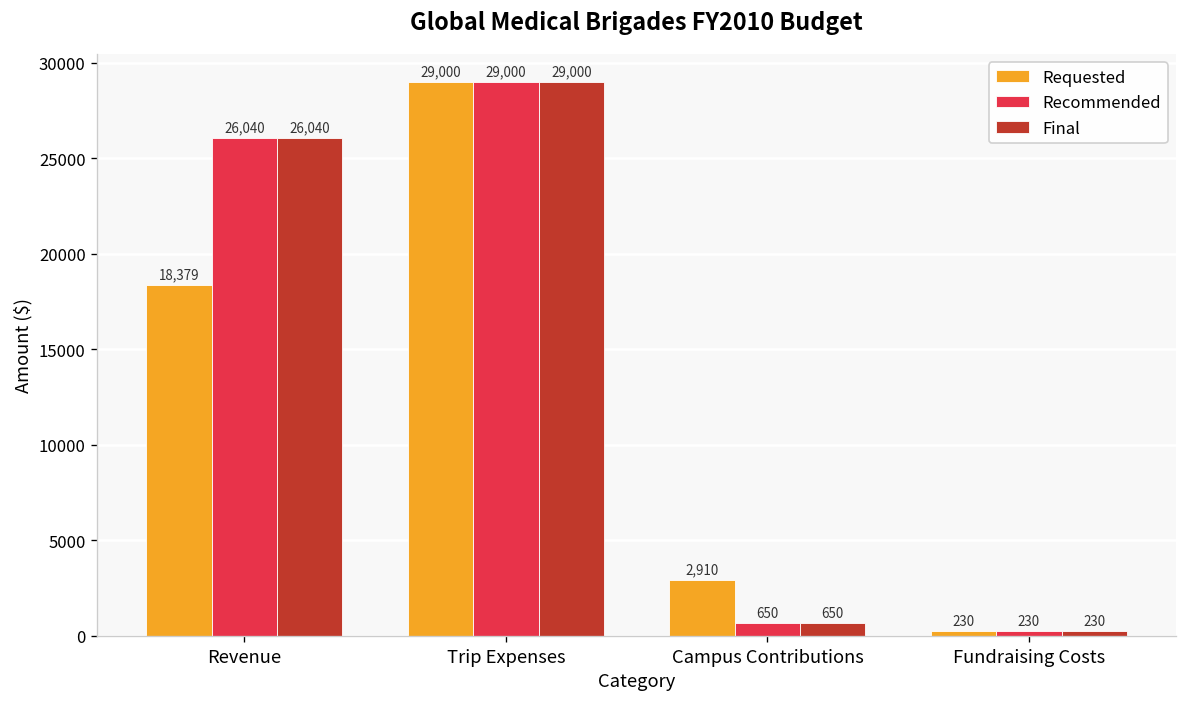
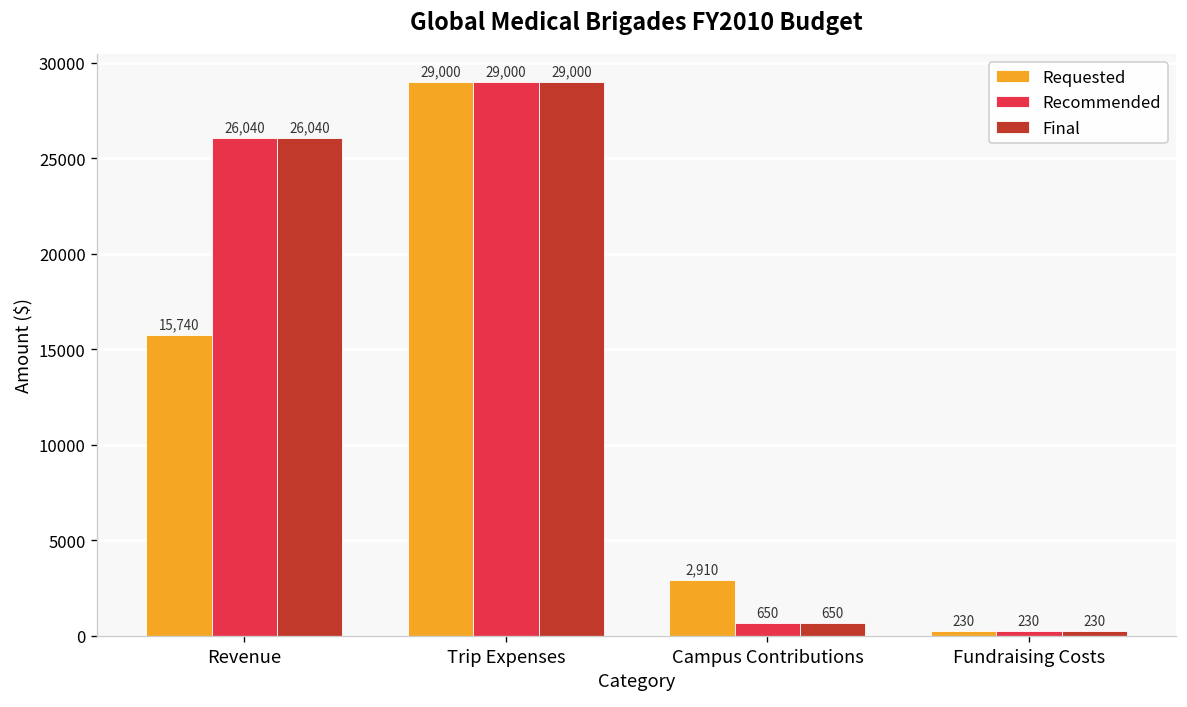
Requested, Revenue: 18,379 -> 15,740
